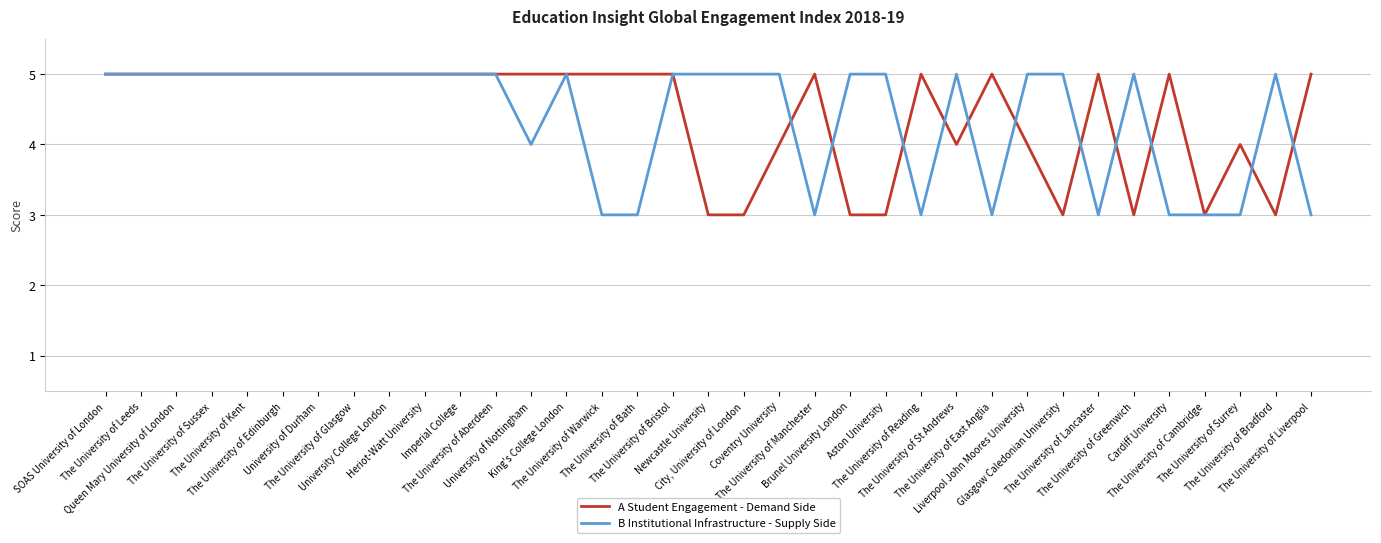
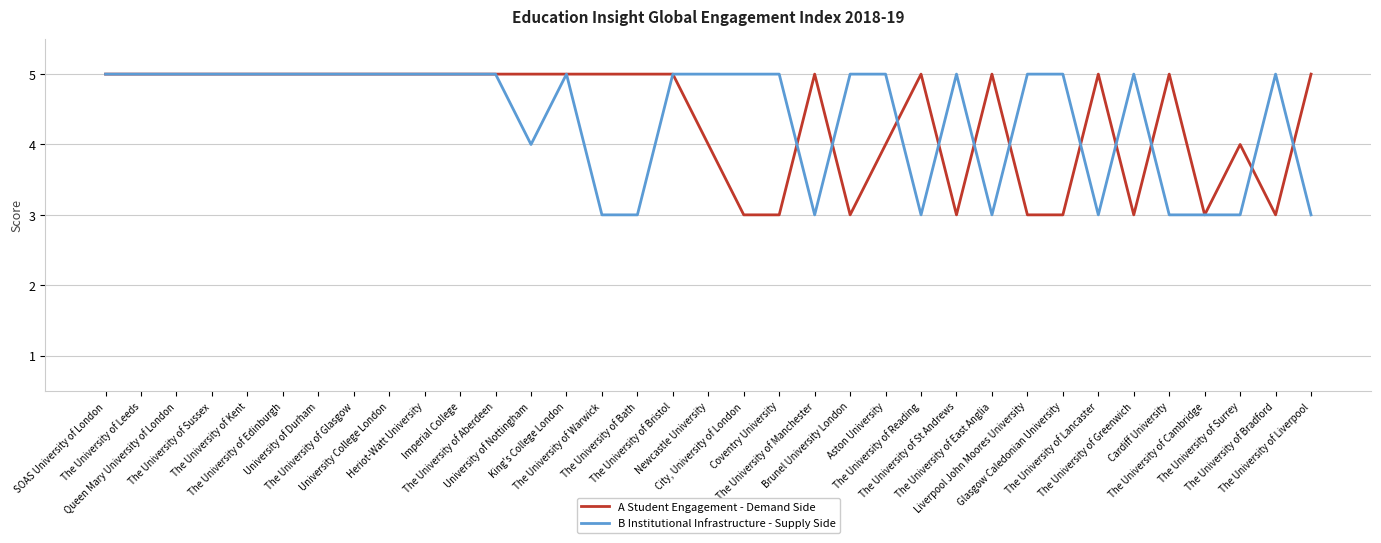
A Student Engagement - Demand Side, Newcastle University: 3 -> 4
A Student Engagement - Demand Side, Coventry University: 4 -> 3
A Student Engagement - Demand Side, Aston University: 3 -> 4
A Student Engagement - Demand Side, The University of St Andrews: 4 -> 3
A Student Engagement - Demand Side, Liverpool John Moores University: 4 -> 3
